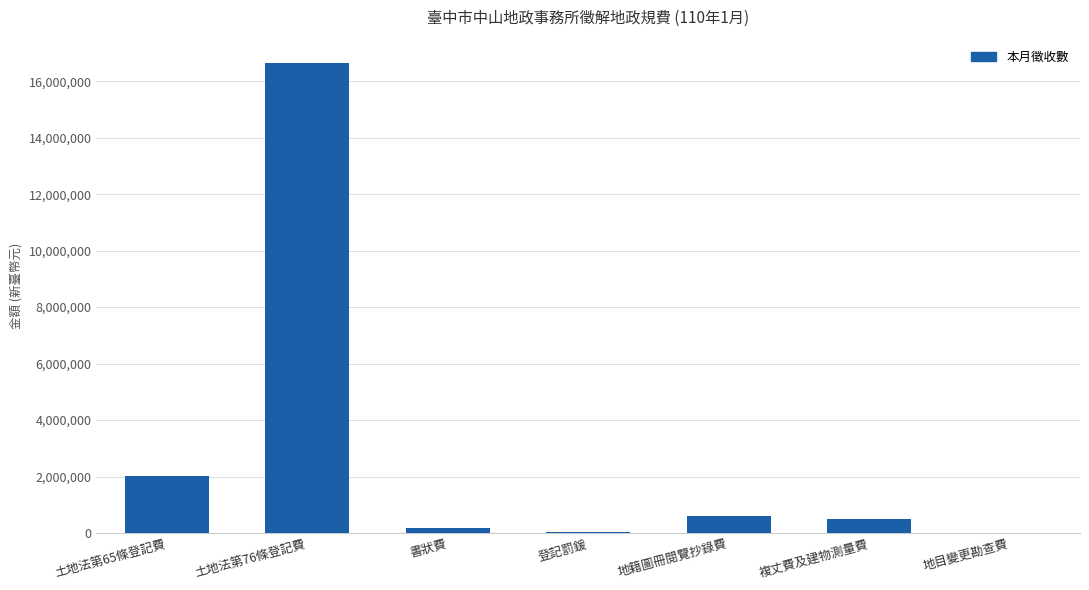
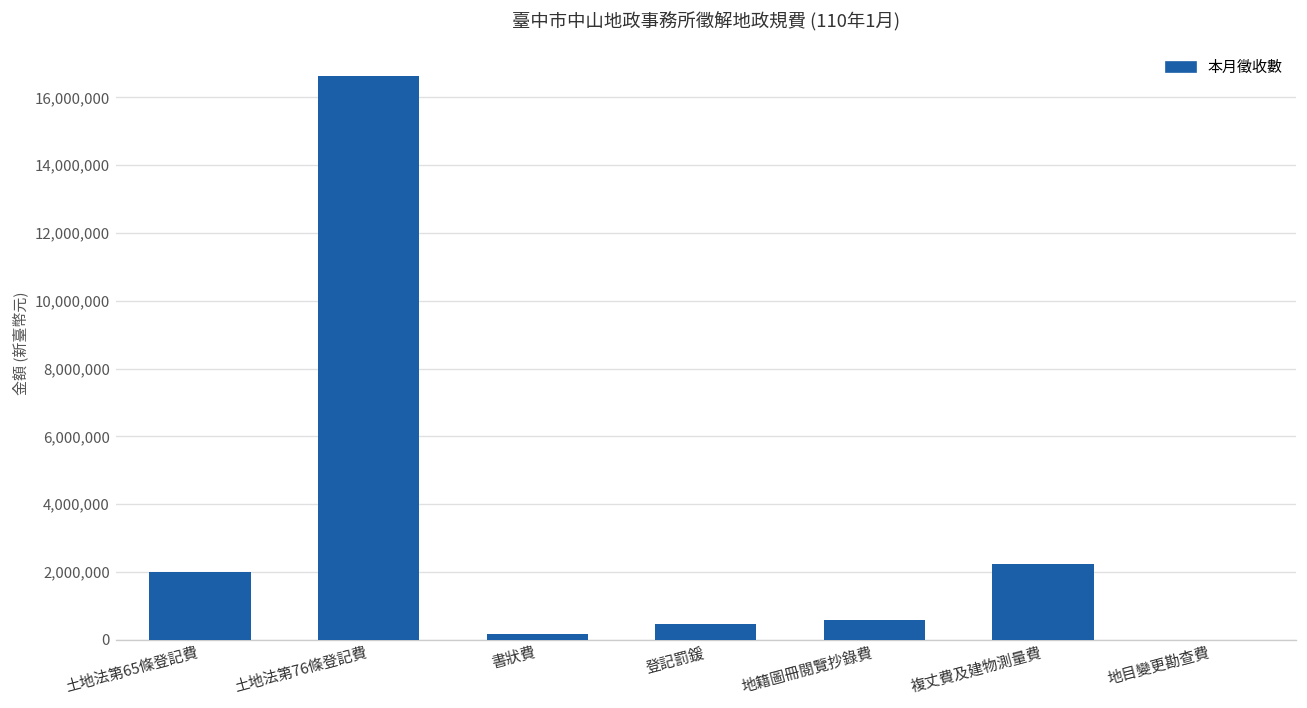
登記罰鍰: 0 -> 500,000
複丈費及建物測量費: 500,000 -> 2,200,000
